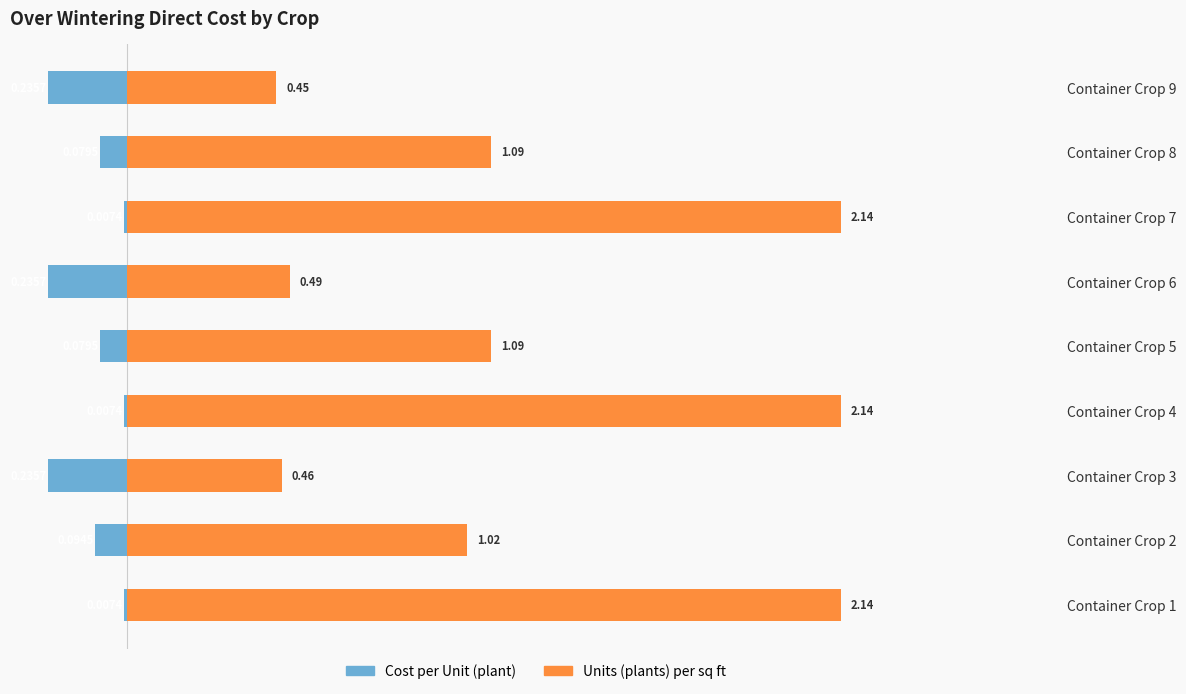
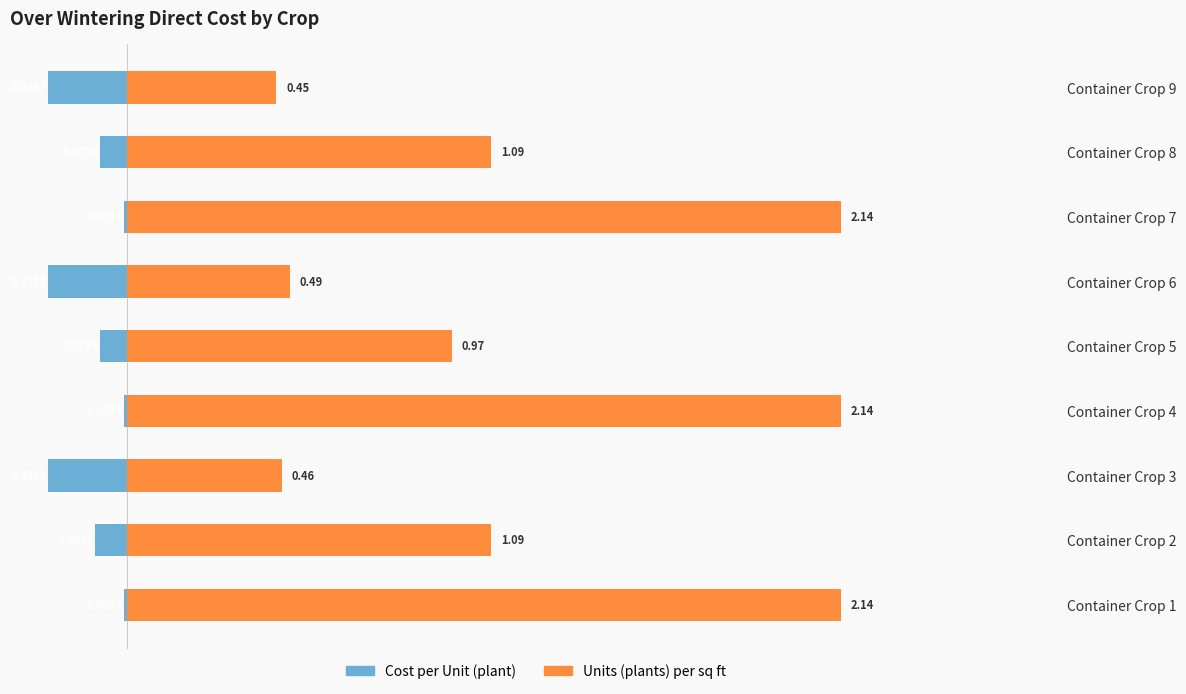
Units (plants) per sq ft, Container Crop 5: 1.09 -> 0.97
Units (plants) per sq ft, Container Crop 2: 1.02 -> 1.09
